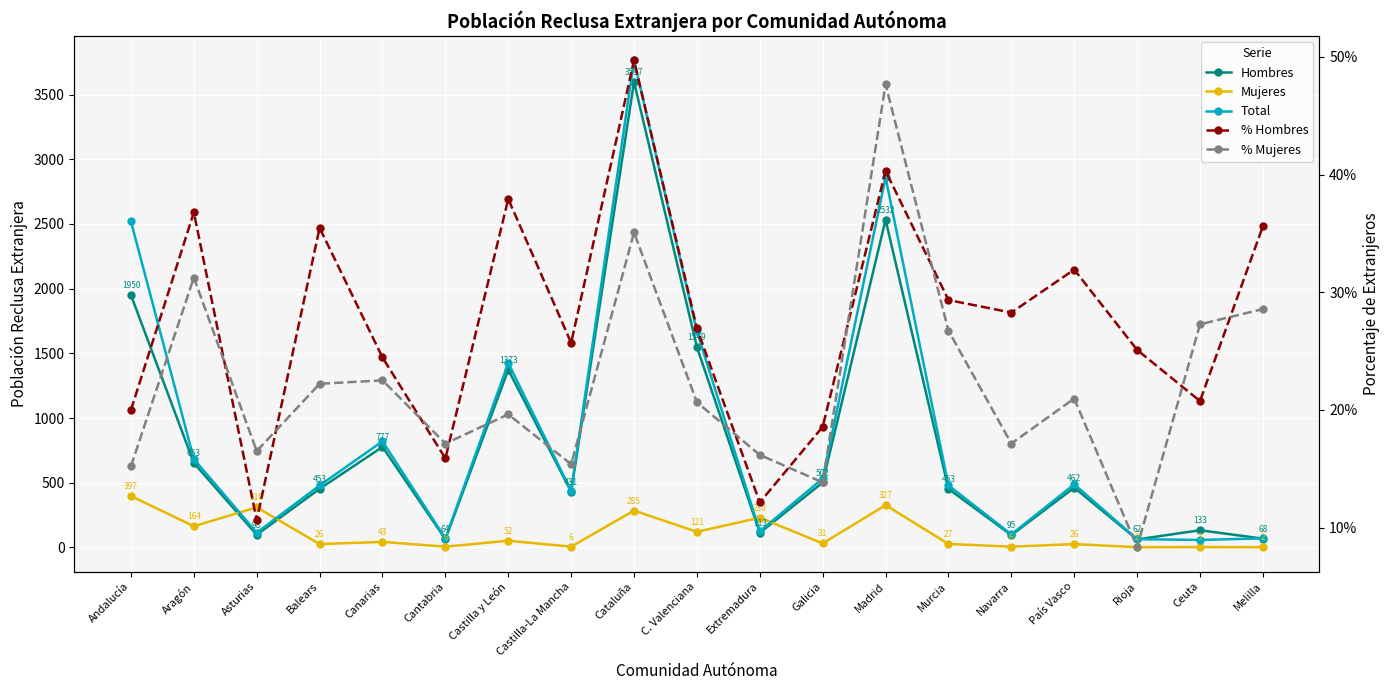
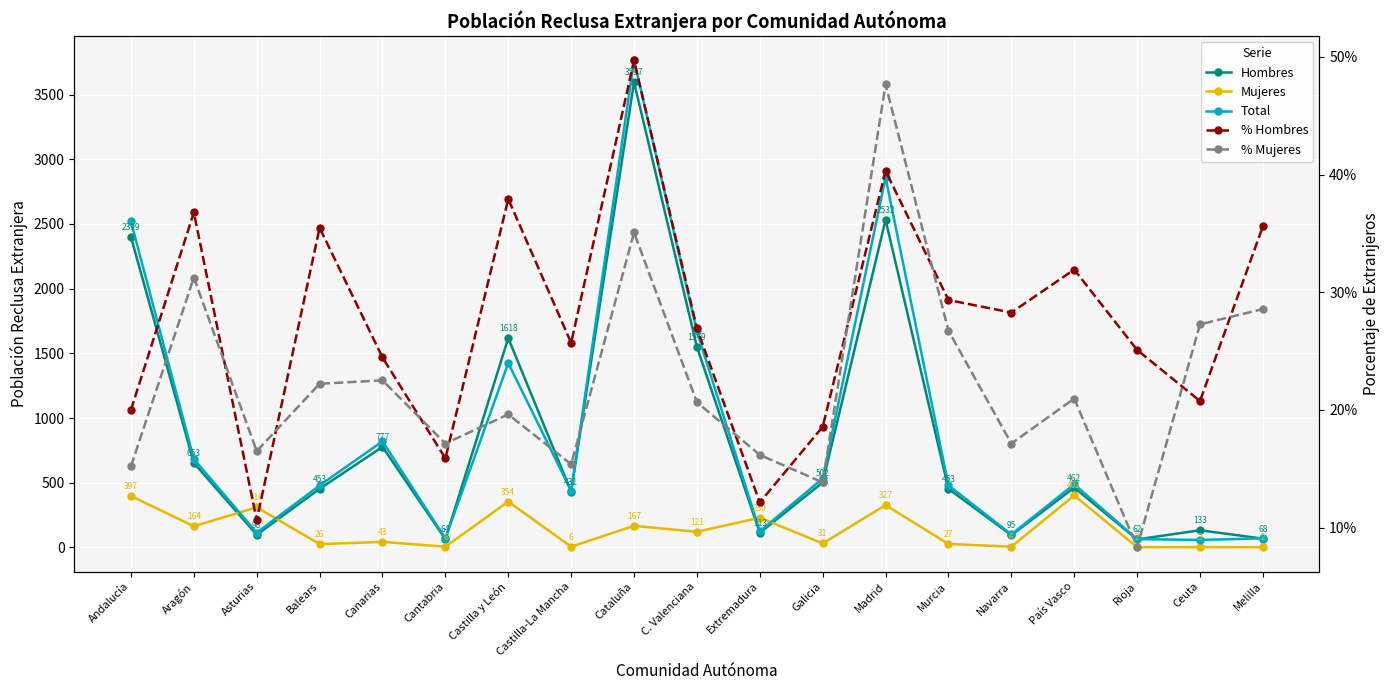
Hombres, Andalucía: 1950 -> 2399
Hombres, Castilla y León: 1373 -> 1618
Mujeres, Castilla y León: 52 -> 354
Mujeres, Cataluña: 285 -> 167
Mujeres, País Vasco: 26 -> 402
